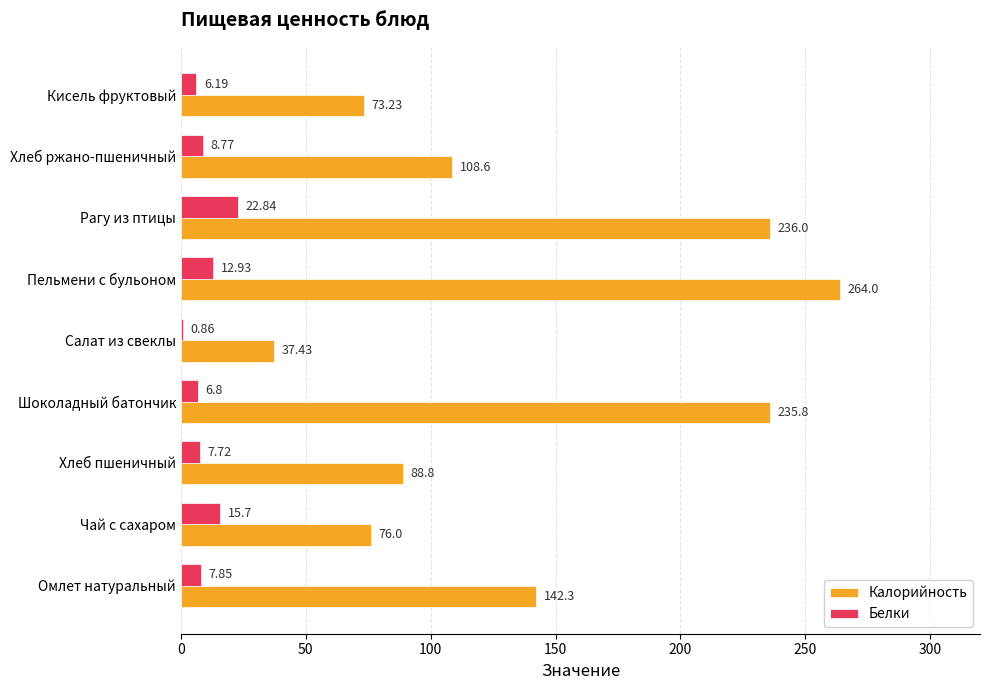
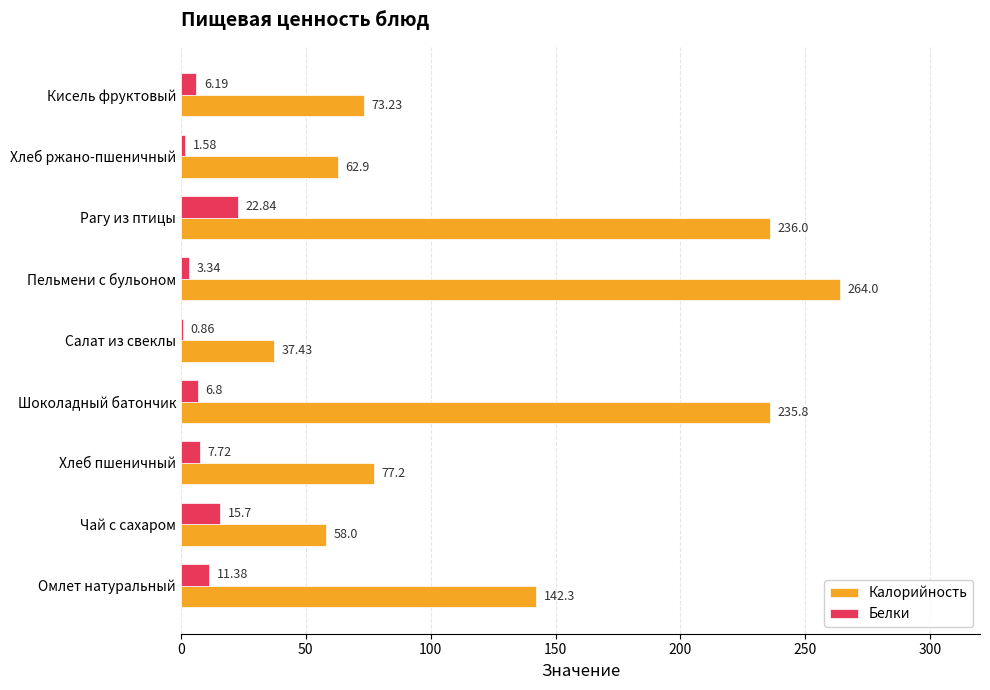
Белки, Хлеб ржано-пшеничный: 8.77 -> 1.58
Калорийность, Хлеб ржано-пшеничный: 108.6 -> 62.9
Белки, Пельмени с бульоном: 12.93 -> 3.34
Калорийность, Хлеб пшеничный: 88.8 -> 77.2
Калорийность, Чай с сахаром: 76.0 -> 58.0
Белки, Омлет натуральный: 7.85 -> 11.38
